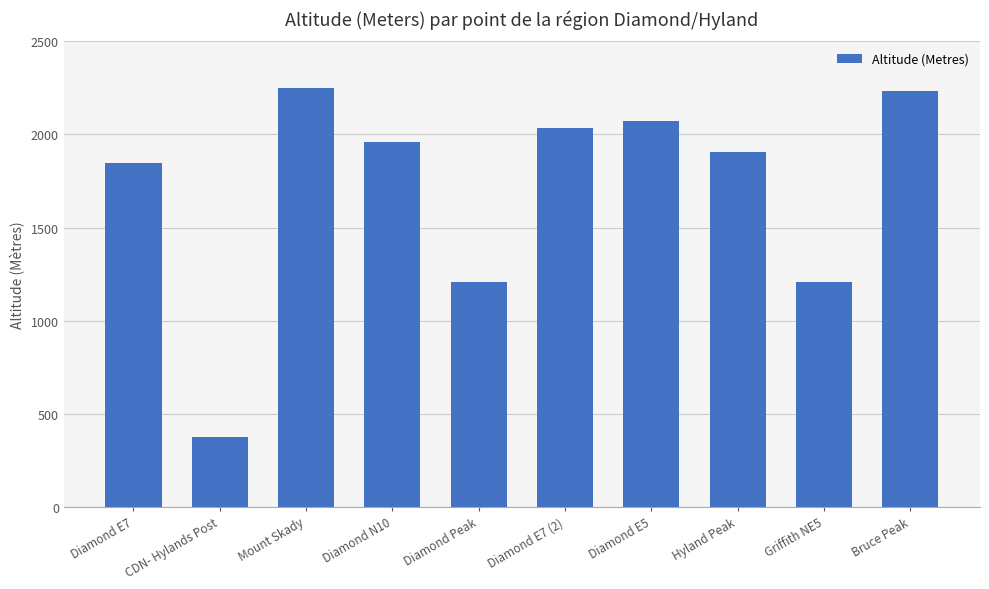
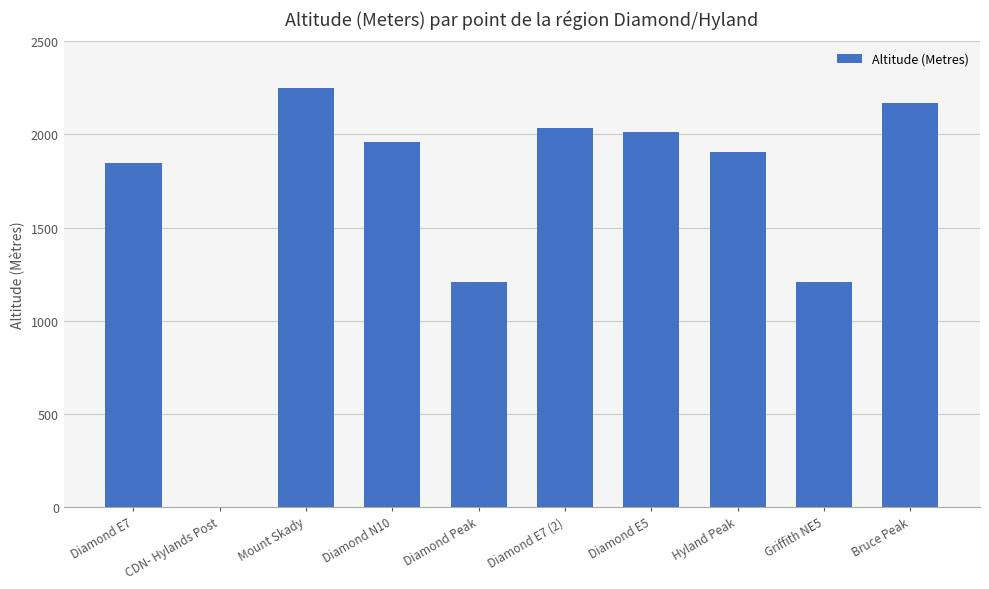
CDN- Hylands Post: 380 -> 0
Diamond E5: 2070 -> 2010
Bruce Peak: 2230 -> 2170
